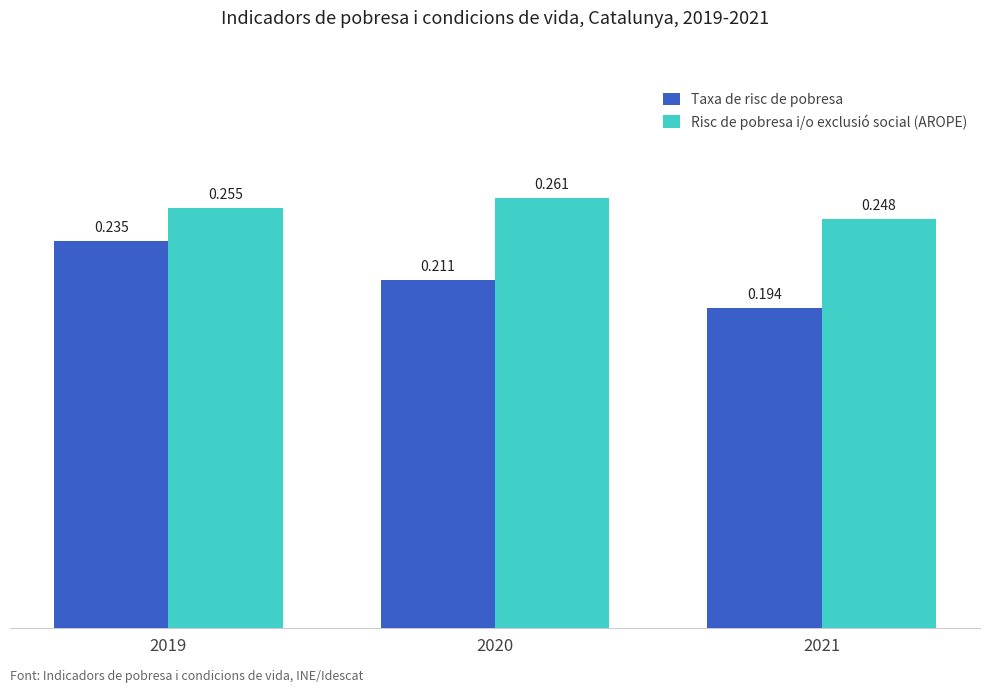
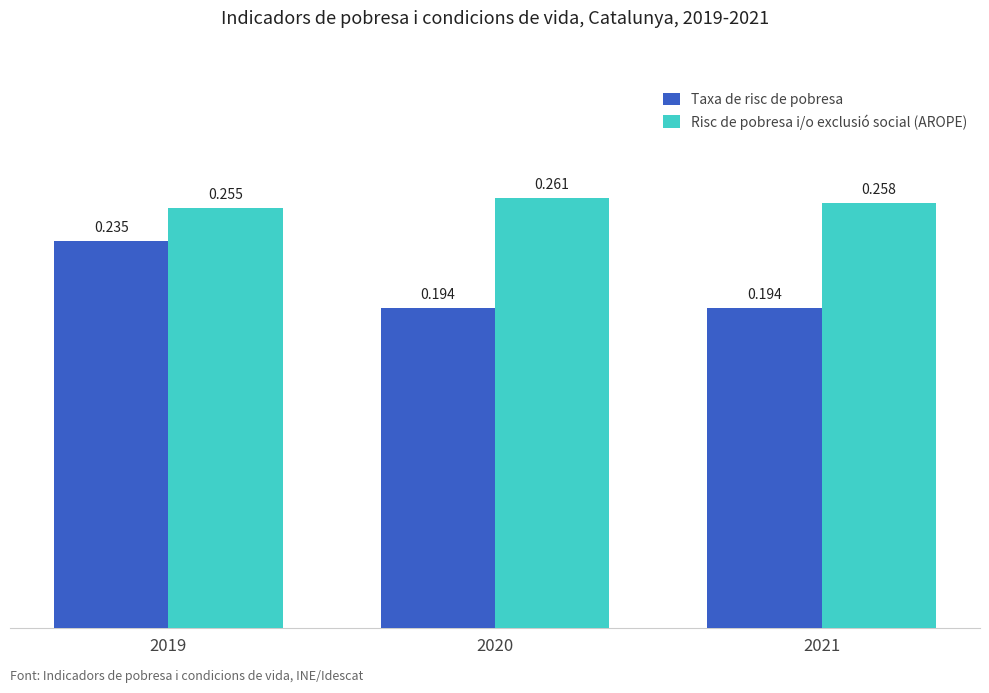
Taxa de risc de pobresa, 2020: 0.211 -> 0.194
Risc de pobresa i/o exclusió social (AROPE), 2021: 0.248 -> 0.258
